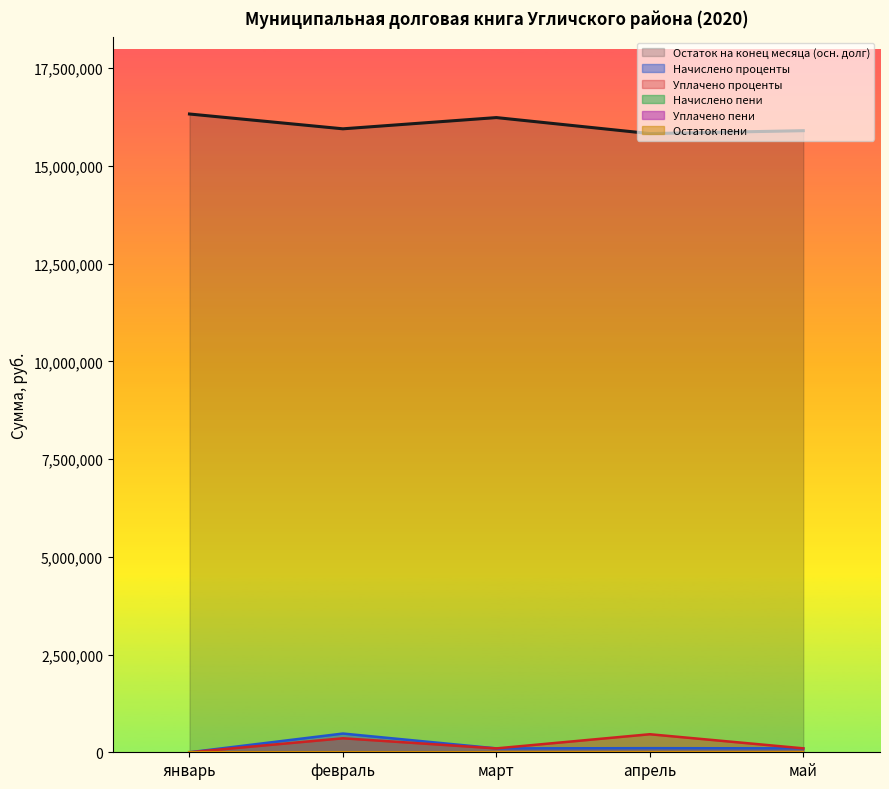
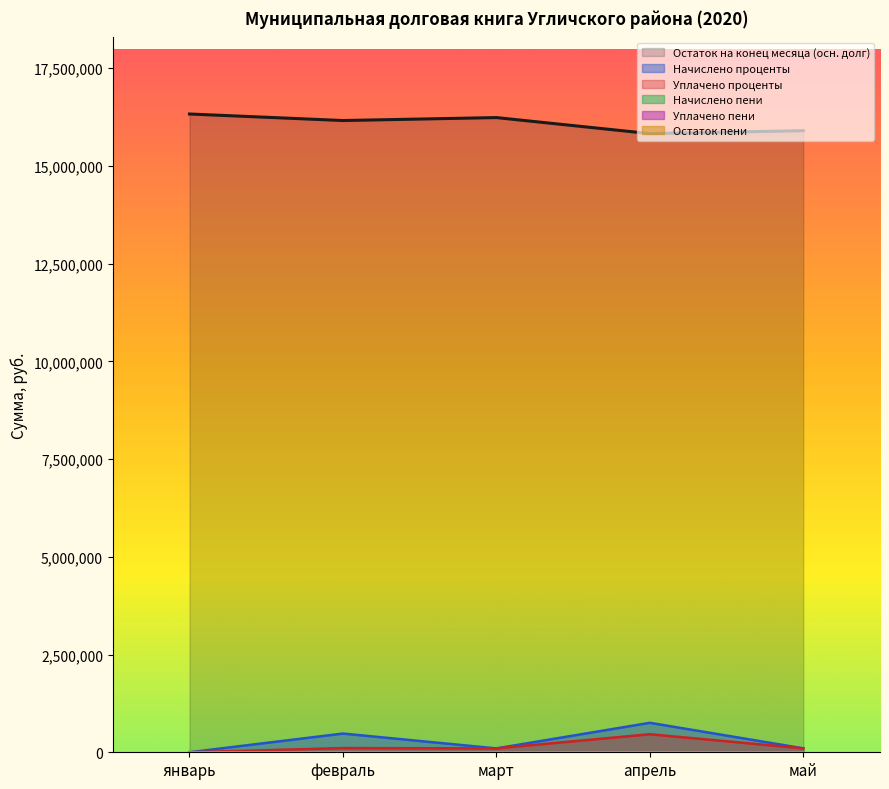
Остаток на конец месяца (осн. долг), февраль: 15,900,000 -> 16,200,000
Уплачено проценты, февраль: 400,000 -> 100,000
Начислено проценты, апрель: 100,000 -> 800,000
